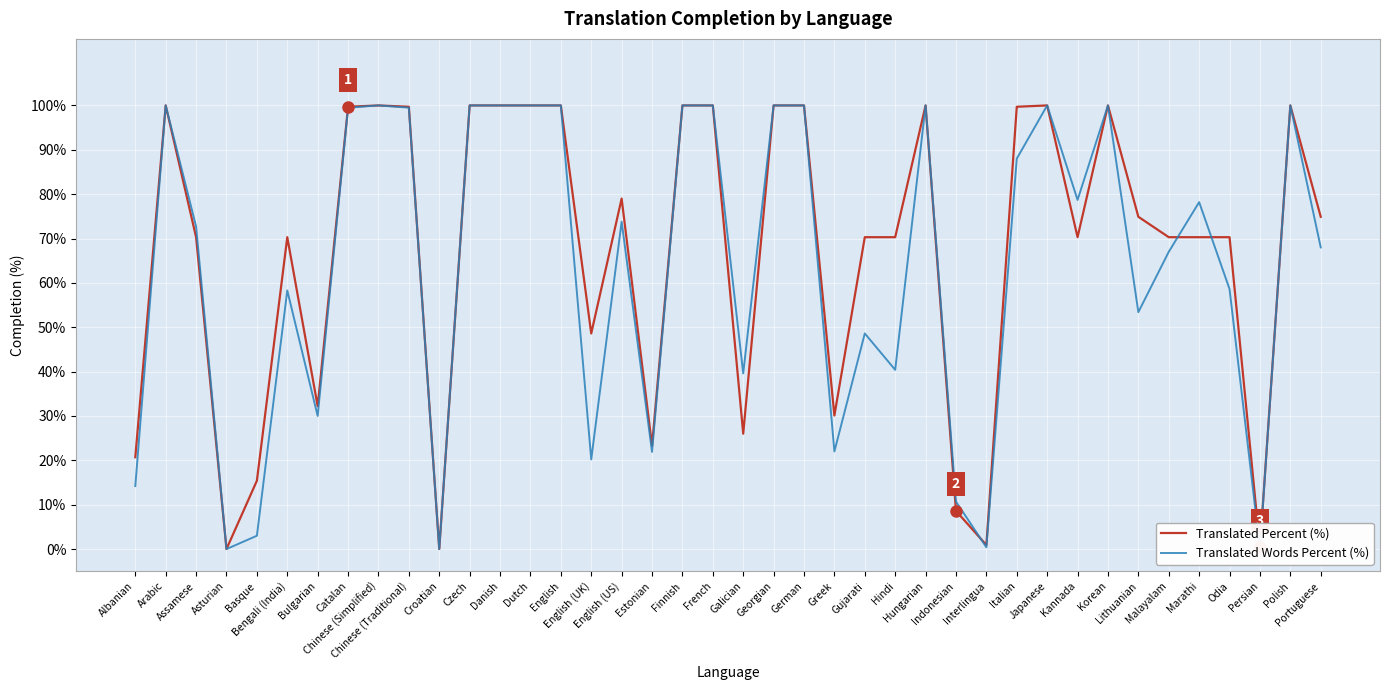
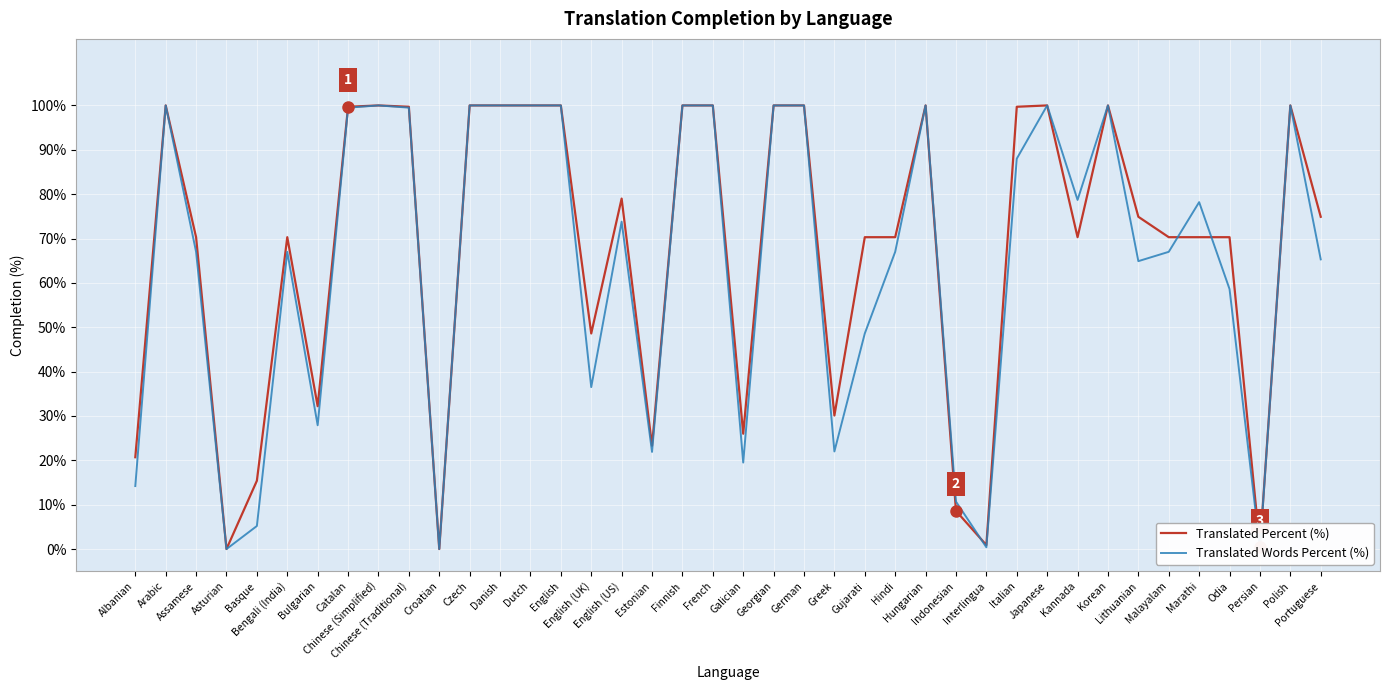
Translated Words Percent (%), Assamese: 73% -> 67%
Translated Words Percent (%), Basque: 3% -> 5%
Translated Words Percent (%), Bengali (India): 58% -> 67%
Translated Words Percent (%), Bulgarian: 30% -> 28%
Translated Words Percent (%), English (UK): 20% -> 37%
Translated Words Percent (%), Galician: 40% -> 20%
Translated Words Percent (%), Hindi: 40% -> 67%
Translated Words Percent (%), Lithuanian: 53% -> 65%
Translated Words Percent (%), Portuguese: 68% -> 65%
